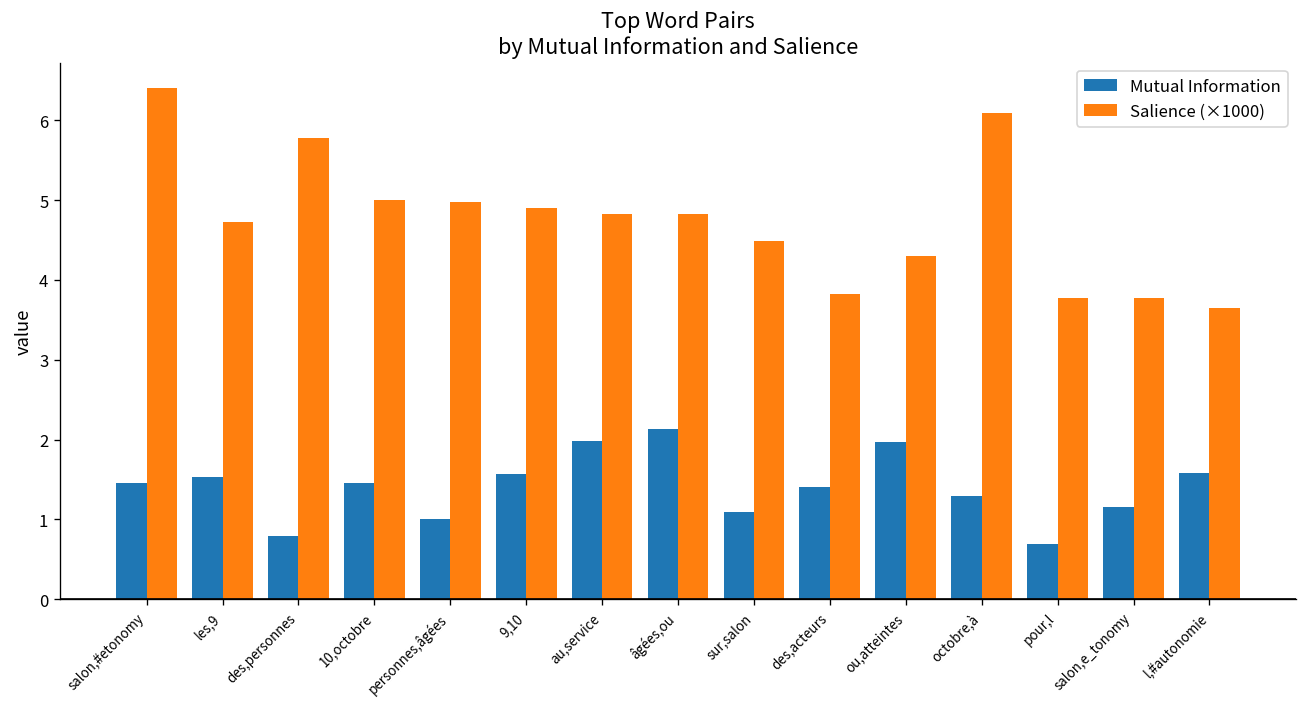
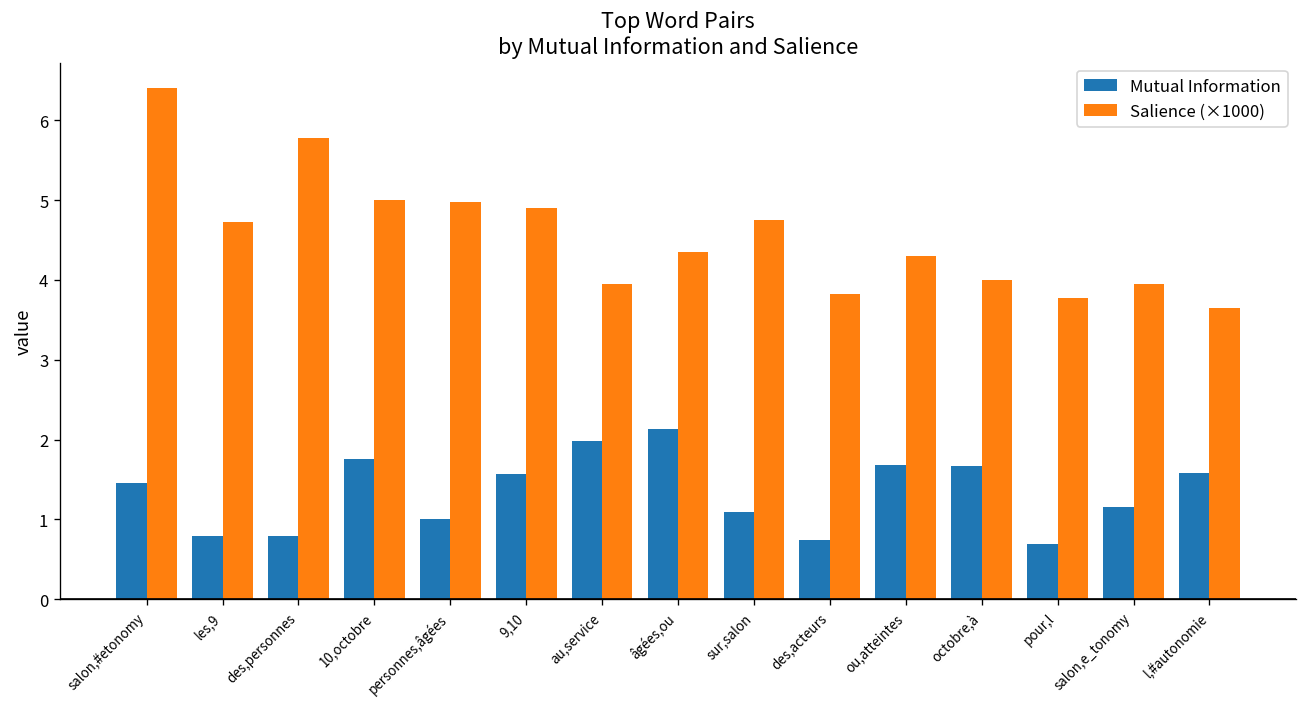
Mutual Information, les,9: 1.5 -> 0.8
Mutual Information, 10,octobre: 1.5 -> 1.8
Salience (×1000), au,service: 4.8 -> 4.0
Salience (×1000), âgées,ou: 4.8 -> 4.4
Salience (×1000), sur,salon: 4.5 -> 4.8
Mutual Information, des,acteurs: 1.4 -> 0.7
Mutual Information, ou,atteintes: 2.0 -> 1.7
Mutual Information, octobre,à: 1.3 -> 1.7
Salience (×1000), octobre,à: 6.1 -> 4.0
Salience (×1000), salon,e_tonomy: 3.8 -> 3.9
